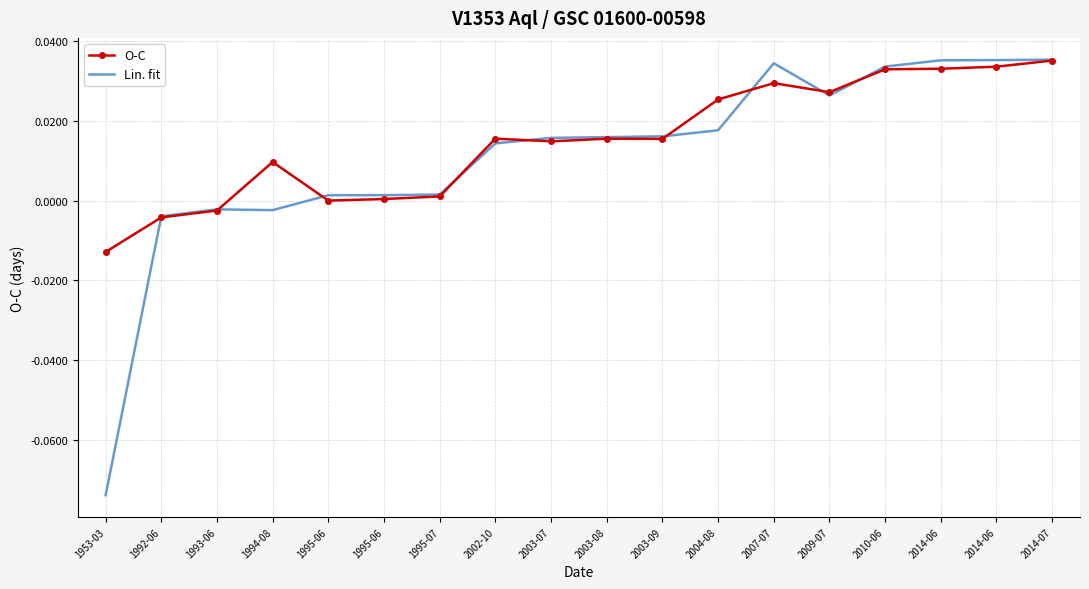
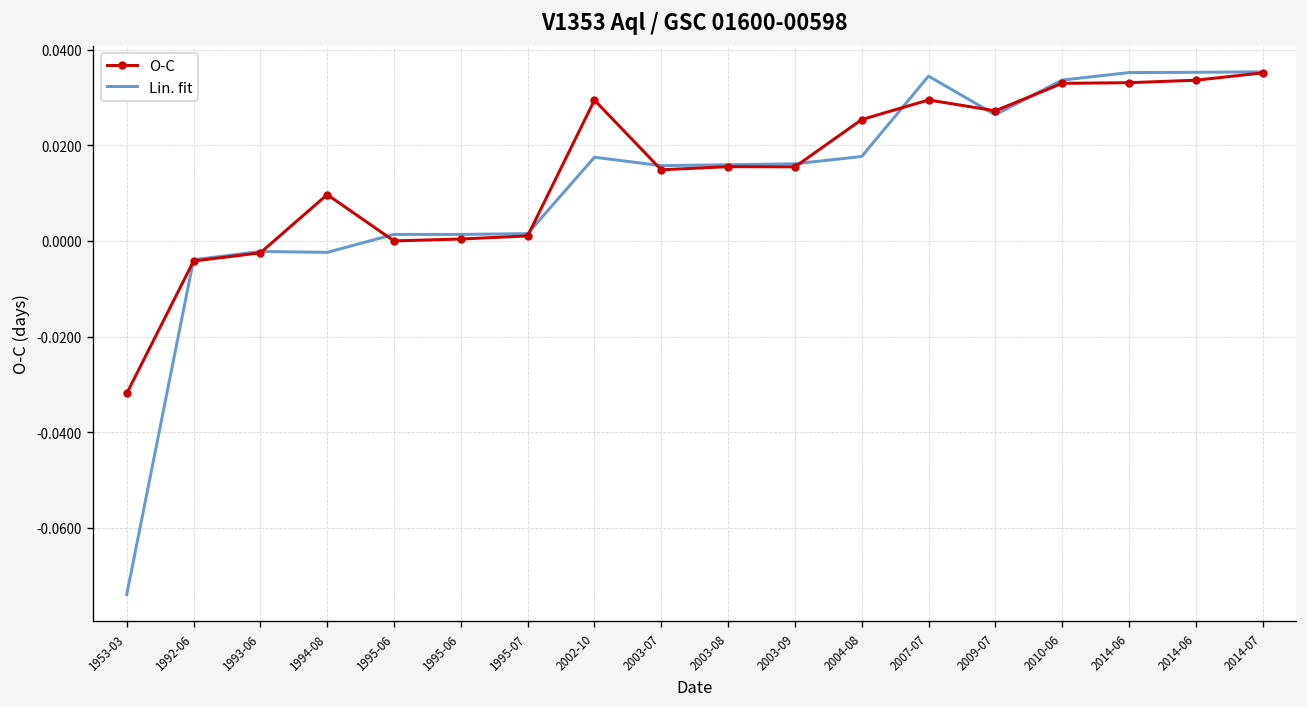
O-C, 1953-03: -0.013 -> -0.032
O-C, 2002-10: 0.016 -> 0.029
Lin. fit, 2002-10: 0.014 -> 0.018
